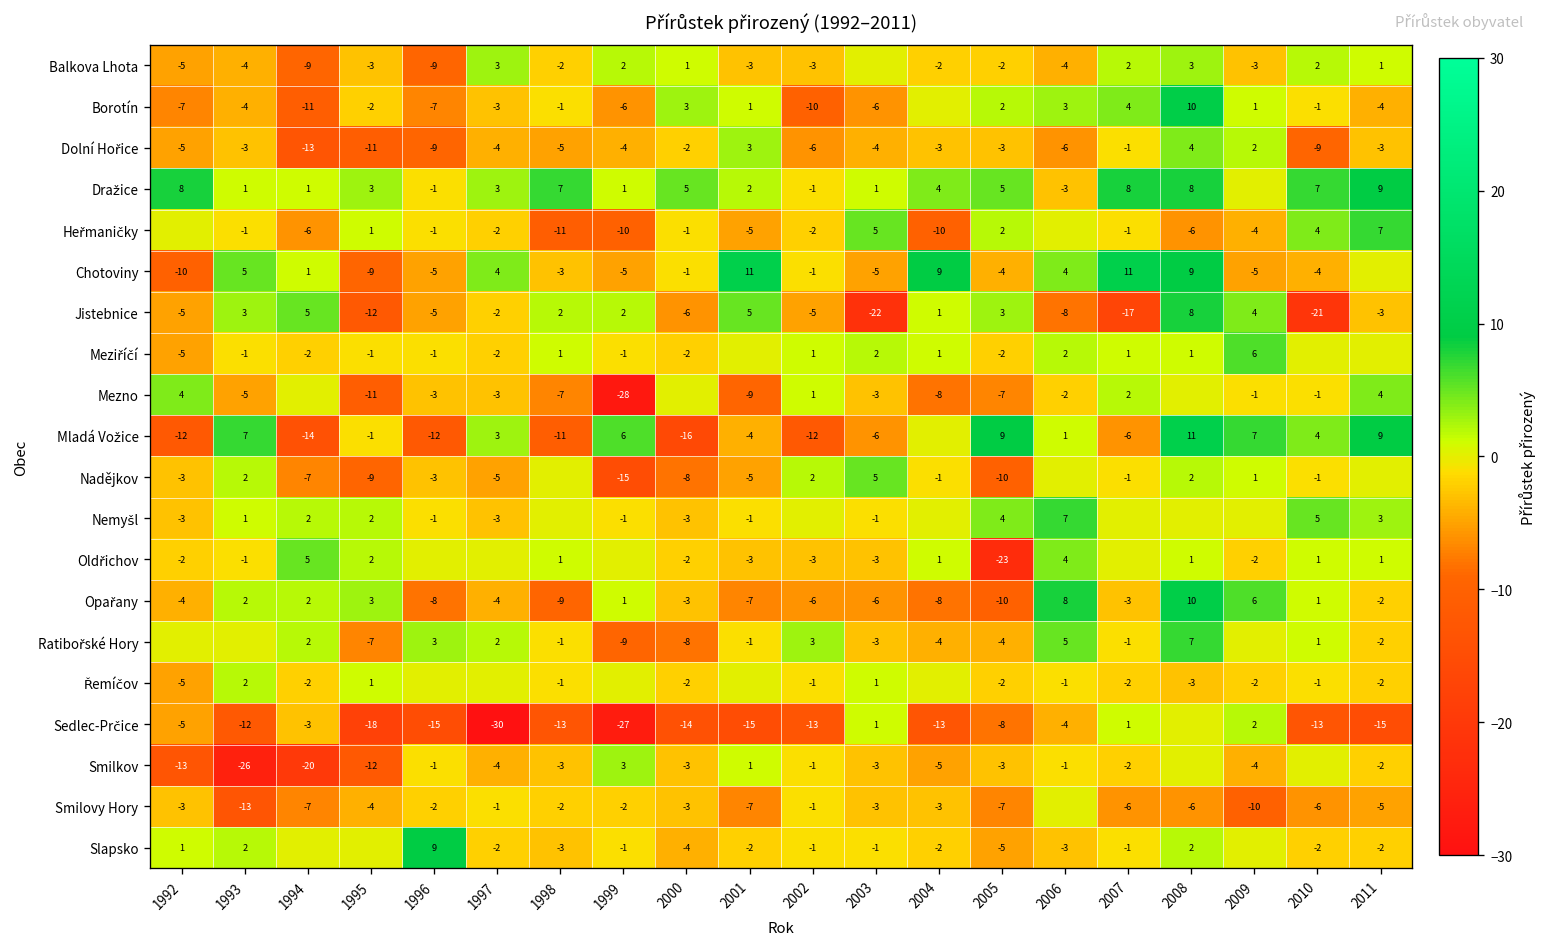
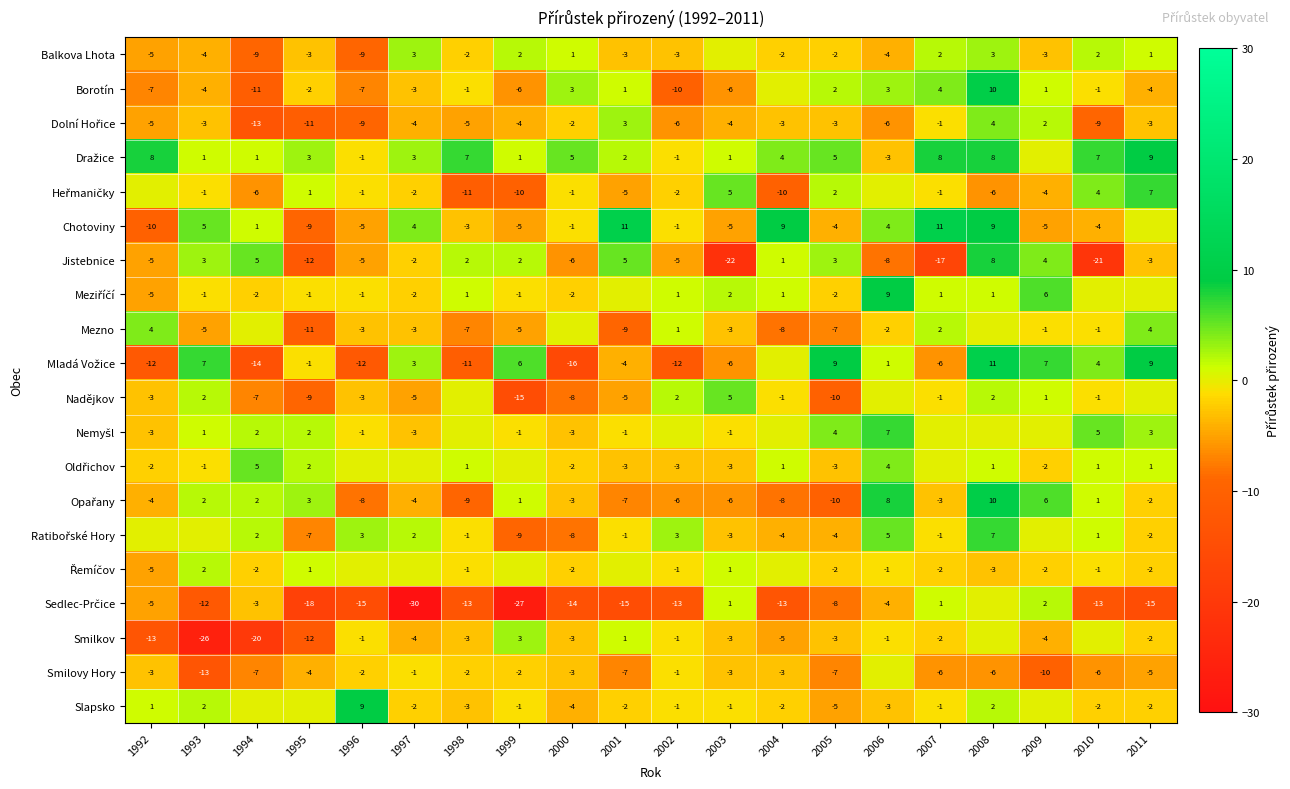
Meziříčí, 2006: 2 -> 9
Mezno, 1999: -28 -> -5
Oldřichov, 2005: -23 -> -3
